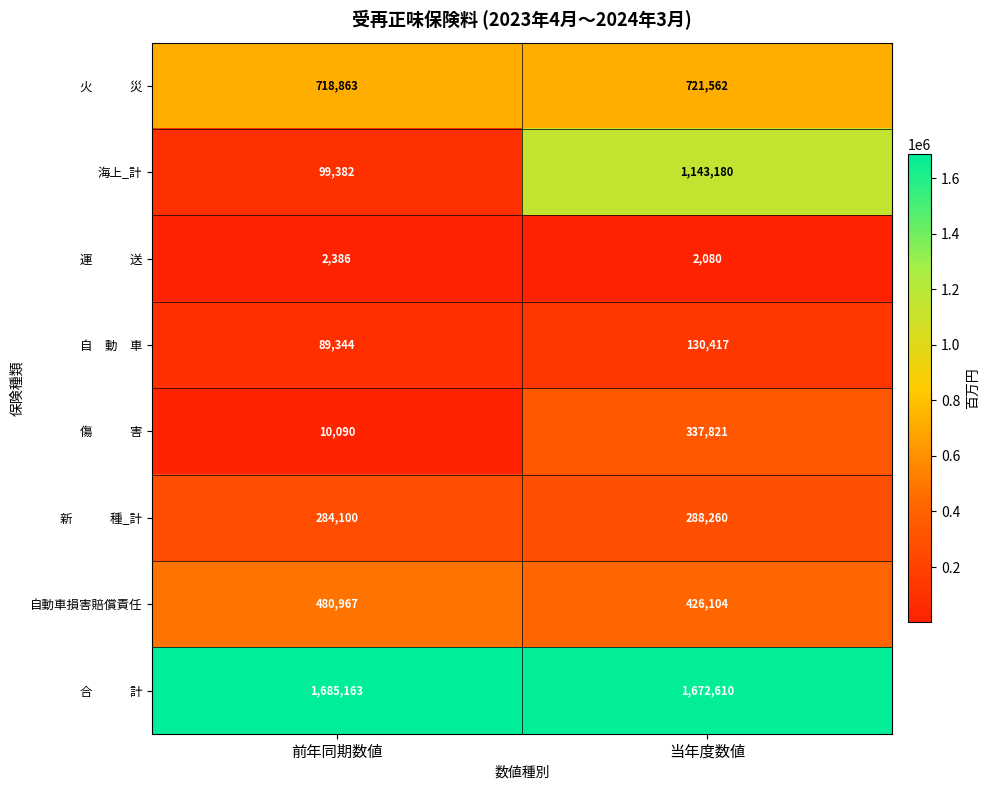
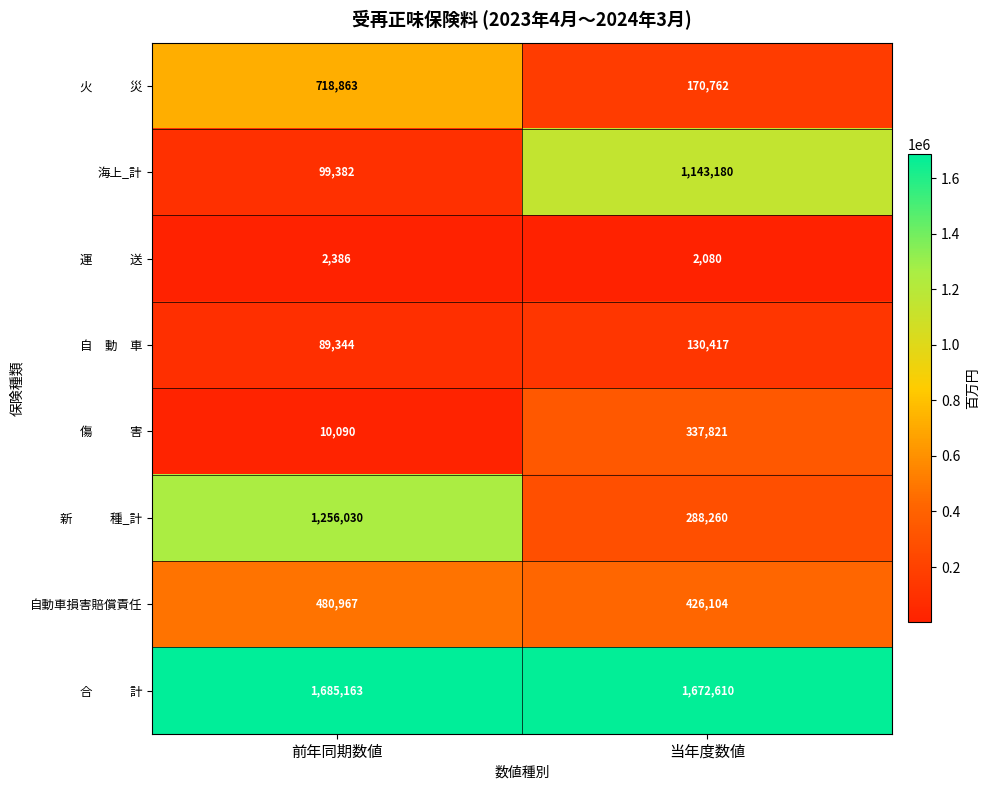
火 災, 当年度数値: 721,562 -> 170,762
新 種_計, 前年同期数値: 284,100 -> 1,256,030
